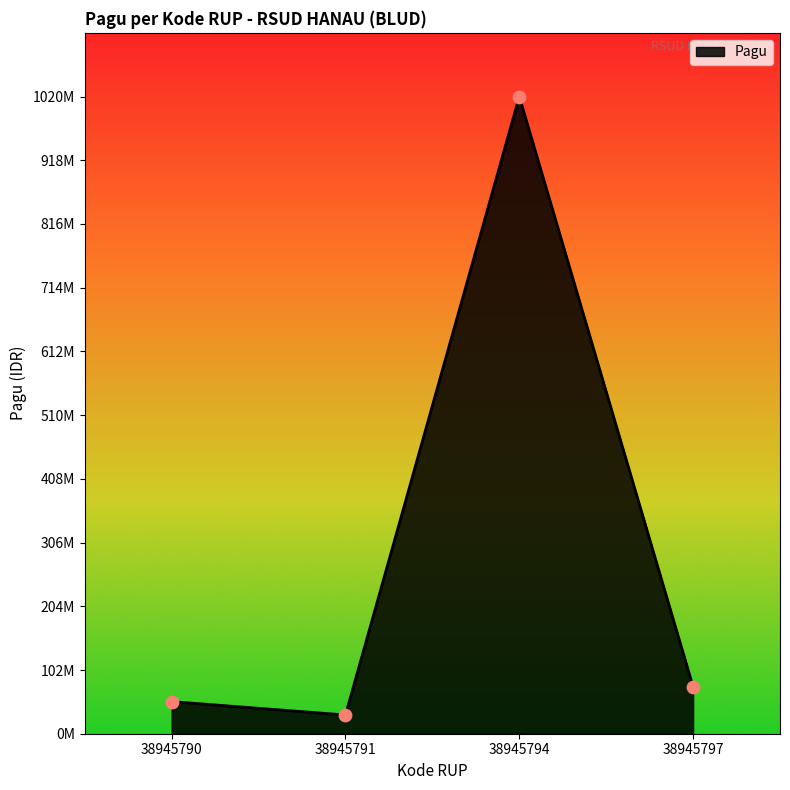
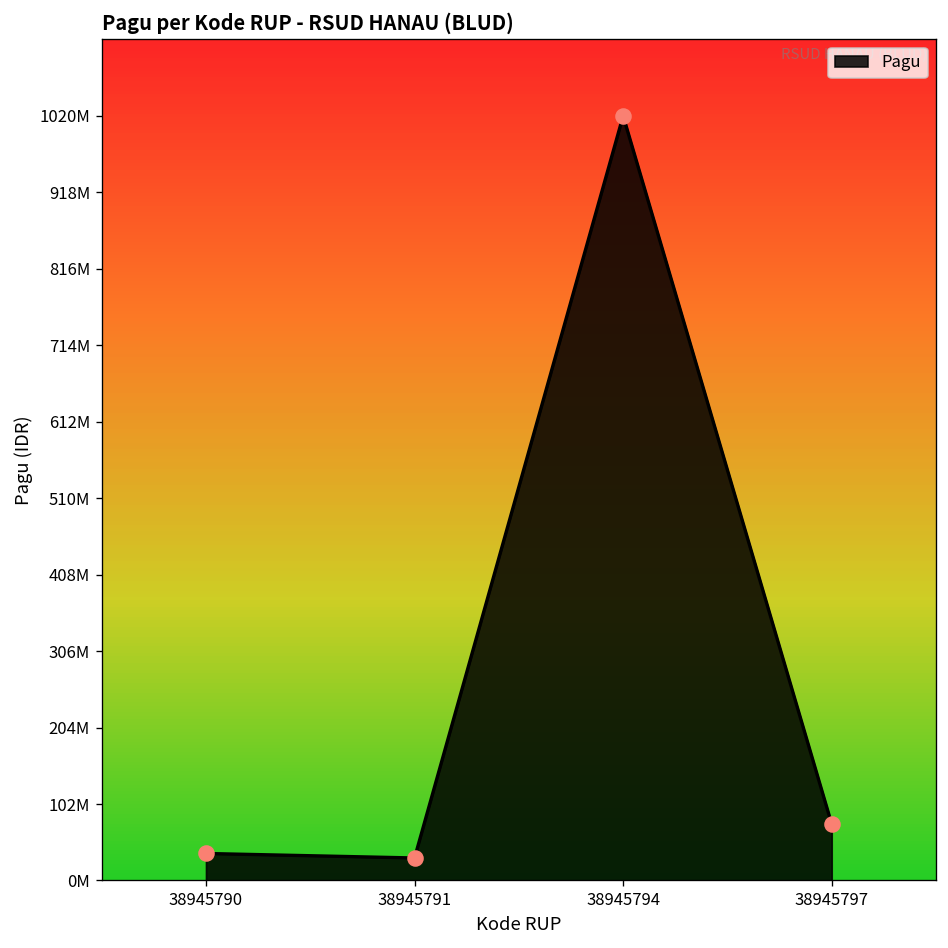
38945790: 50000000 -> 40000000
